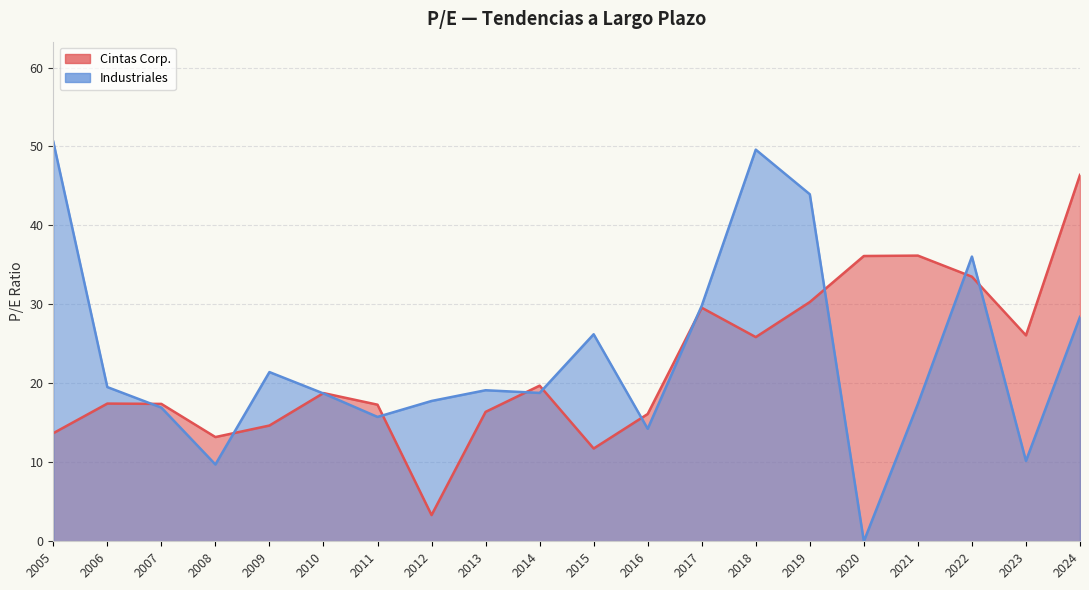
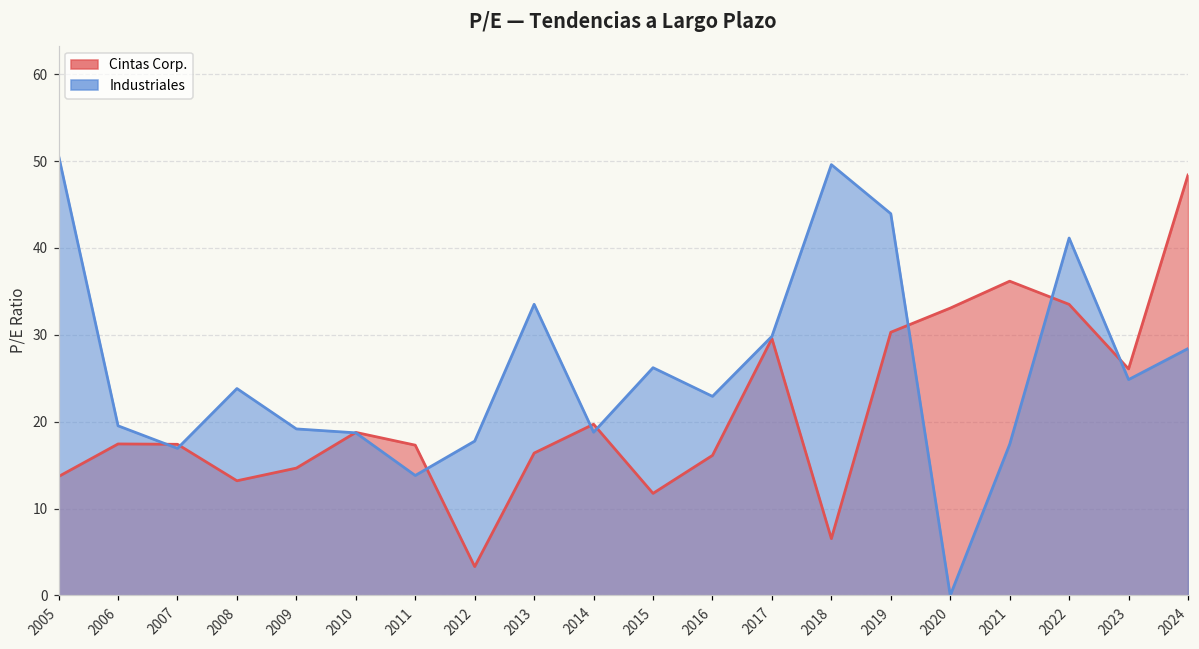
Industriales, 2008: 10 -> 24
Industriales, 2009: 21 -> 19
Industriales, 2011: 16 -> 14
Industriales, 2013: 19 -> 34
Industriales, 2016: 14 -> 23
Cintas Corp., 2018: 26 -> 7
Cintas Corp., 2020: 36 -> 33
Industriales, 2022: 36 -> 41
Industriales, 2023: 10 -> 25
Cintas Corp., 2024: 46 -> 48
